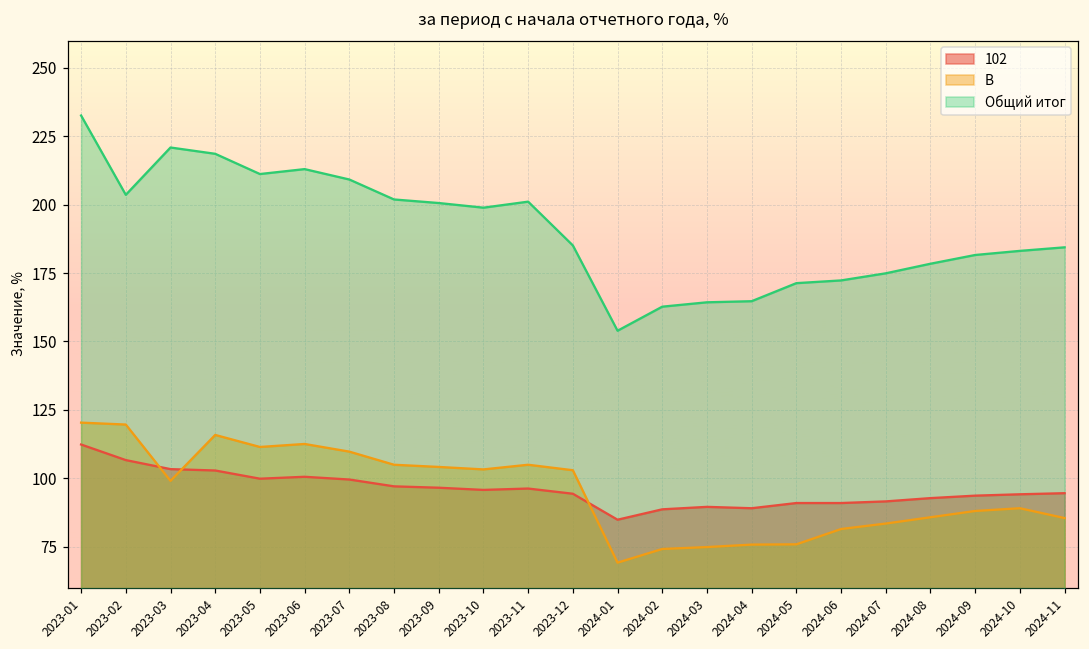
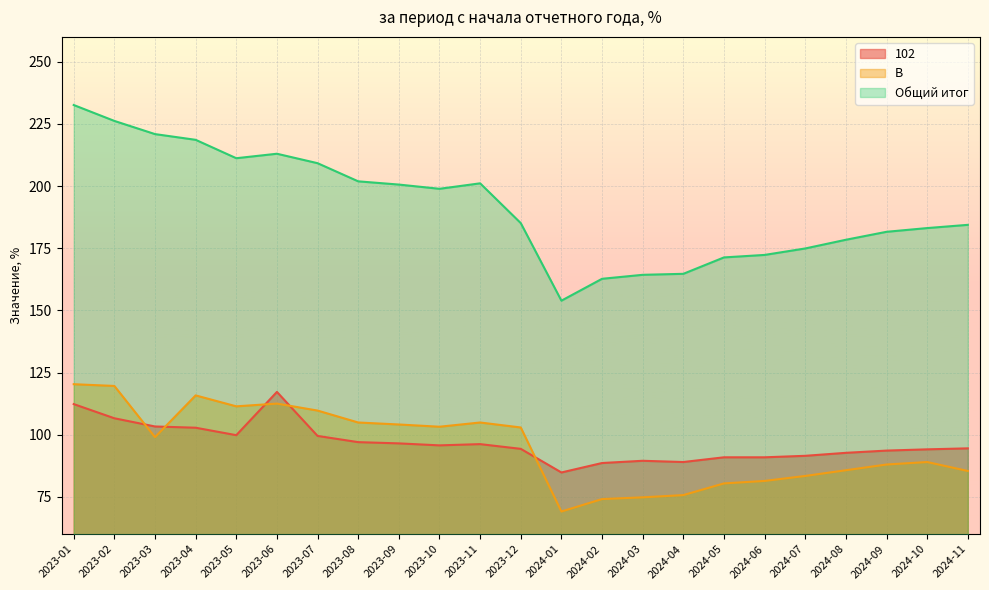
Общий итог, 2023-02: 204 -> 226
102, 2023-06: 101 -> 117
B, 2024-05: 76 -> 80
